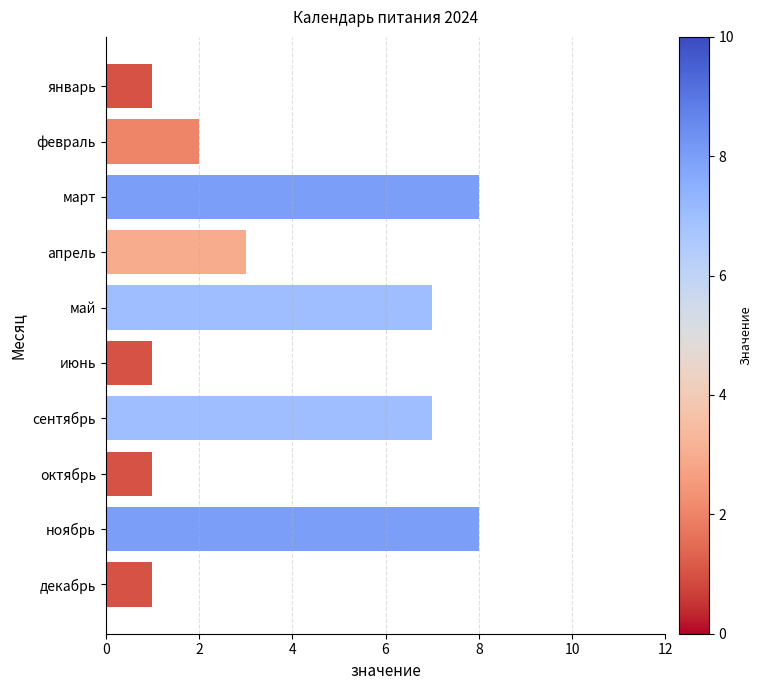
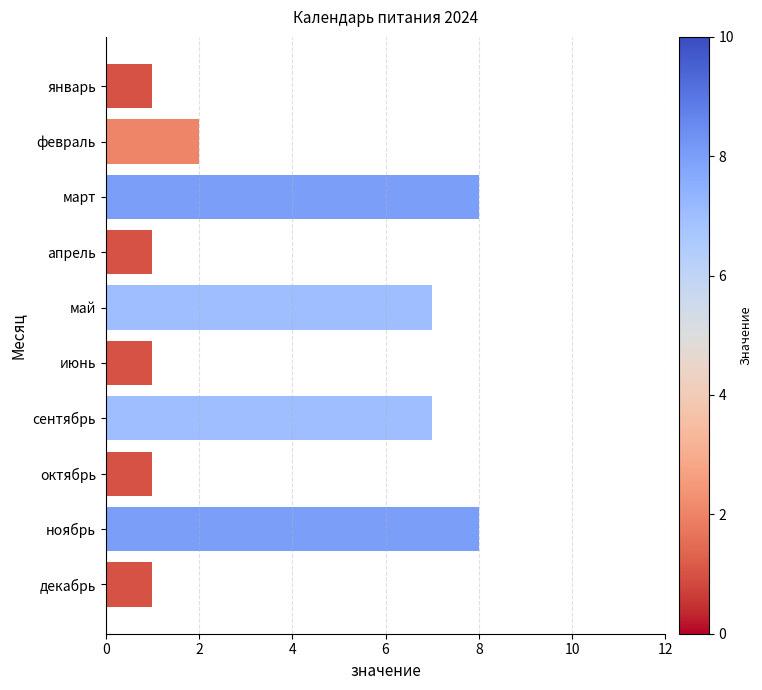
апрель: 3 -> 1
